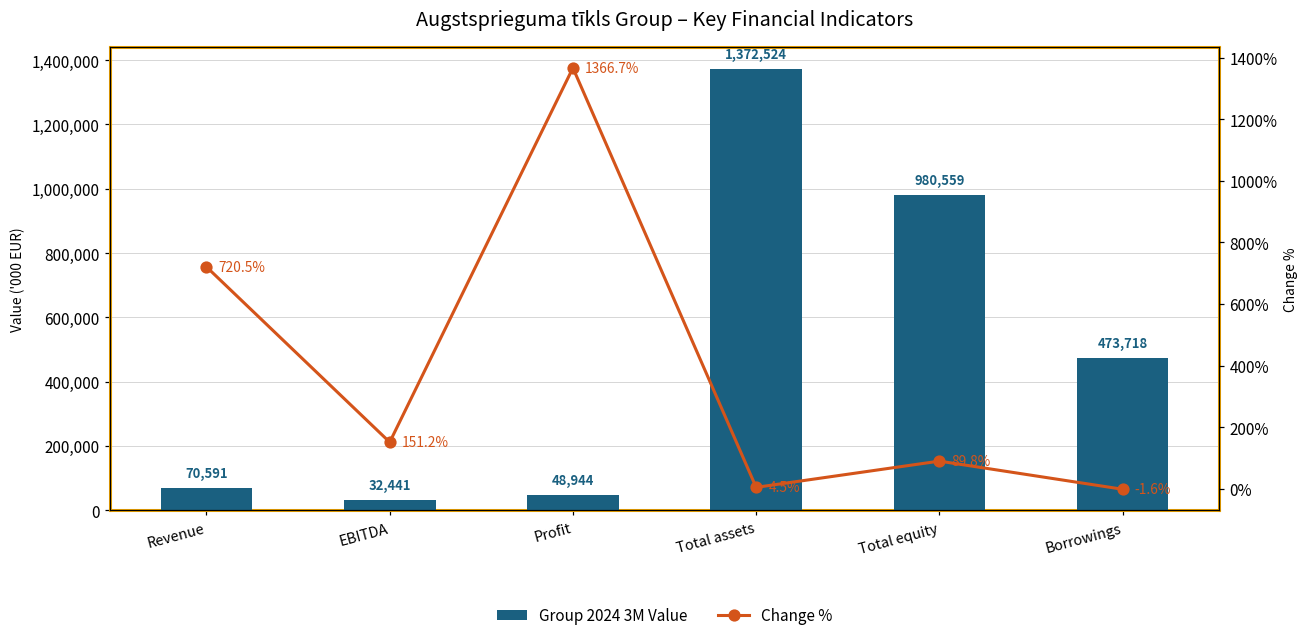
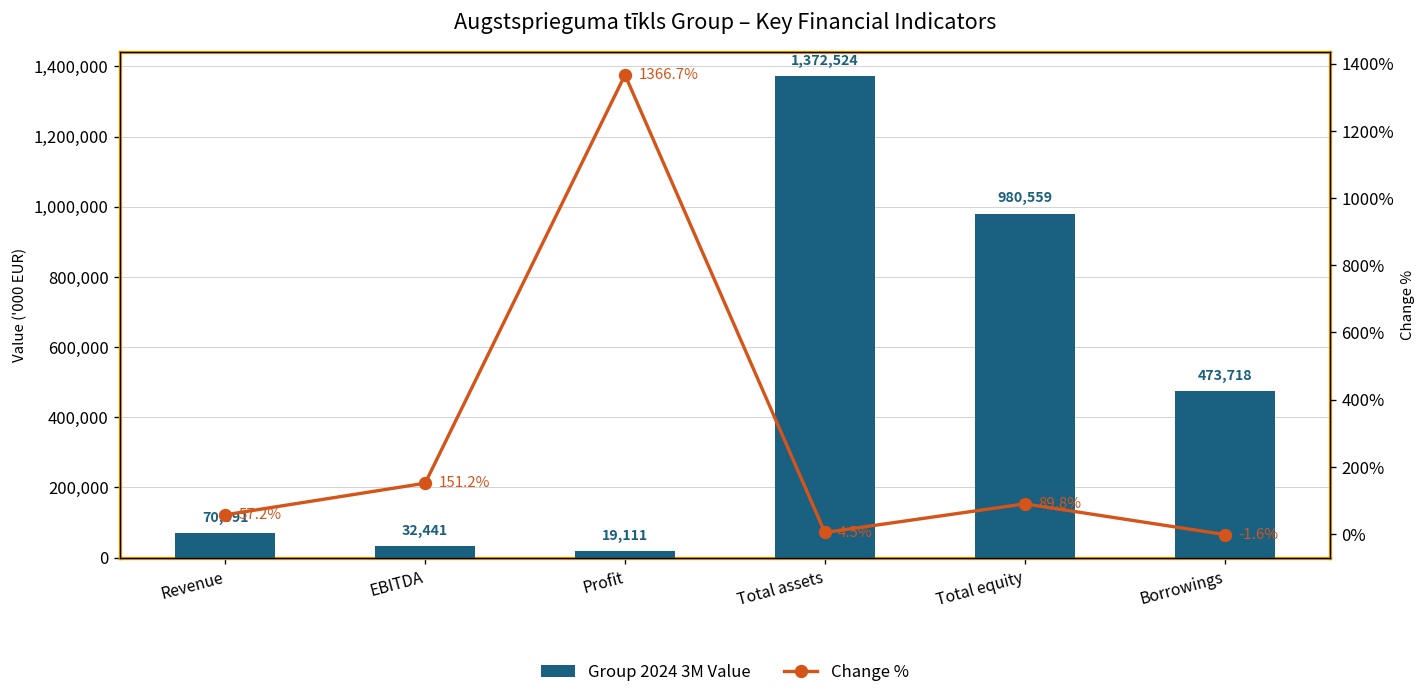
Group 2024 3M Value, Profit: 48,944 -> 19,111
Change %, Revenue: 720.5% -> 57.2%
